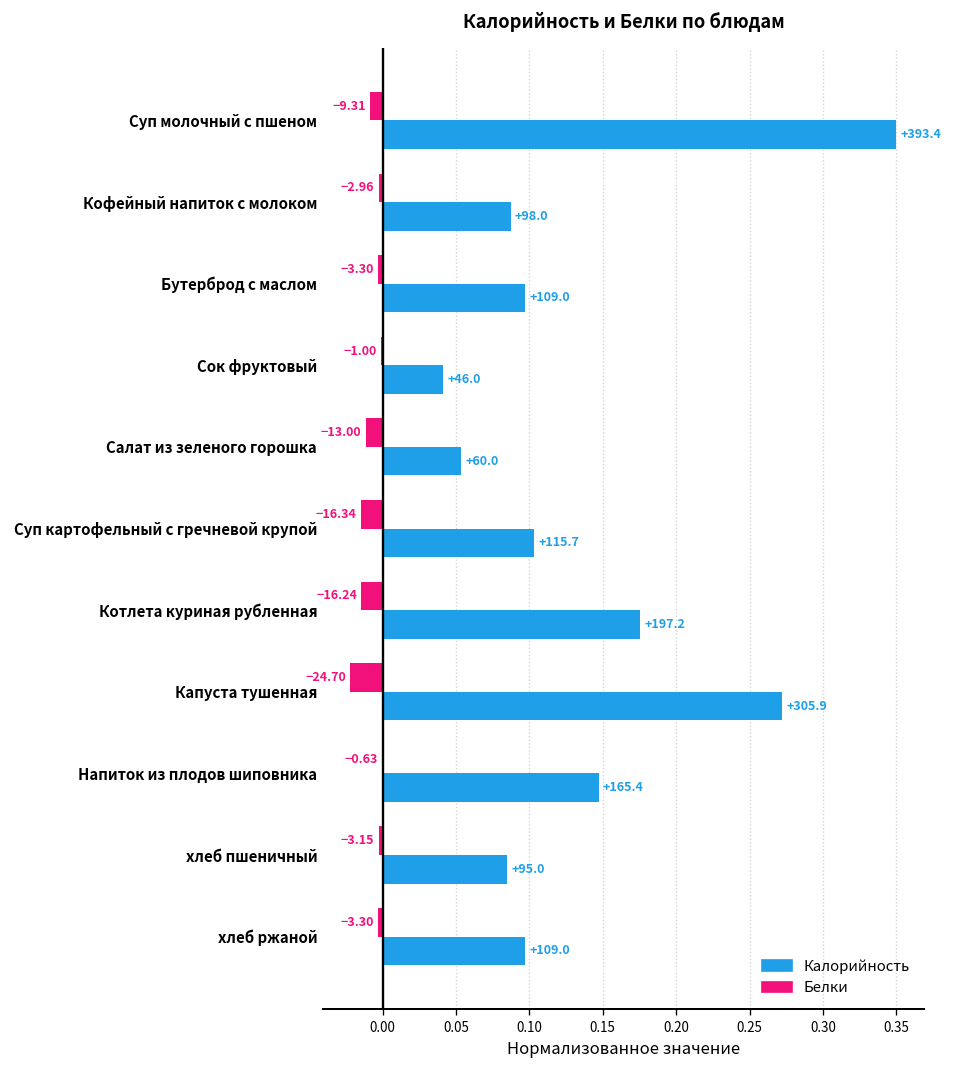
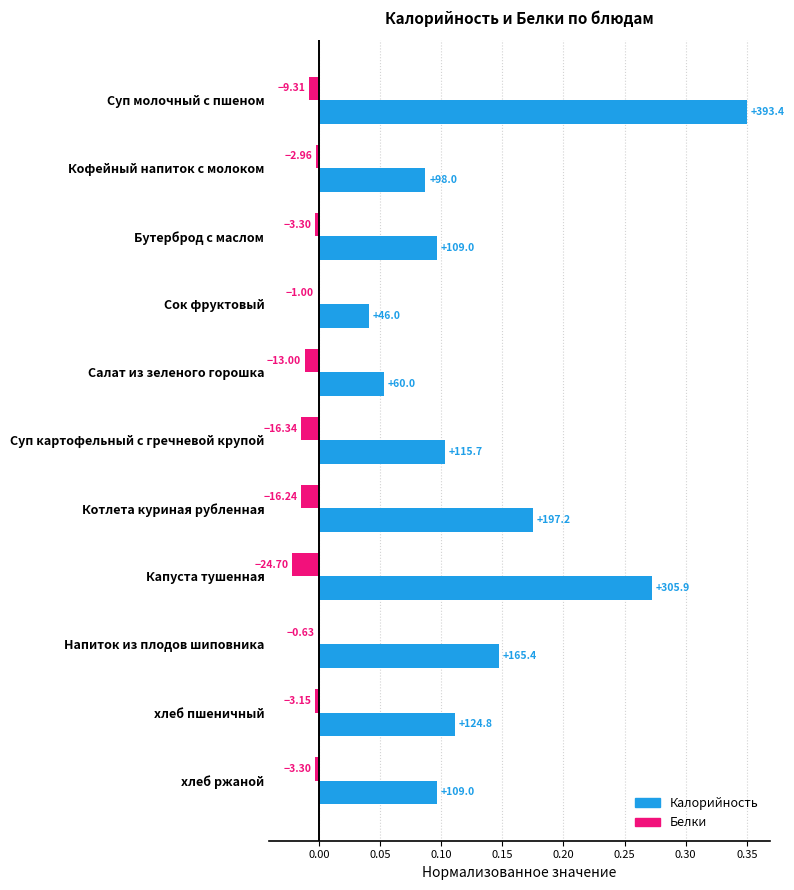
Калорийность, хлеб пшеничный: +95.0 -> +124.8
